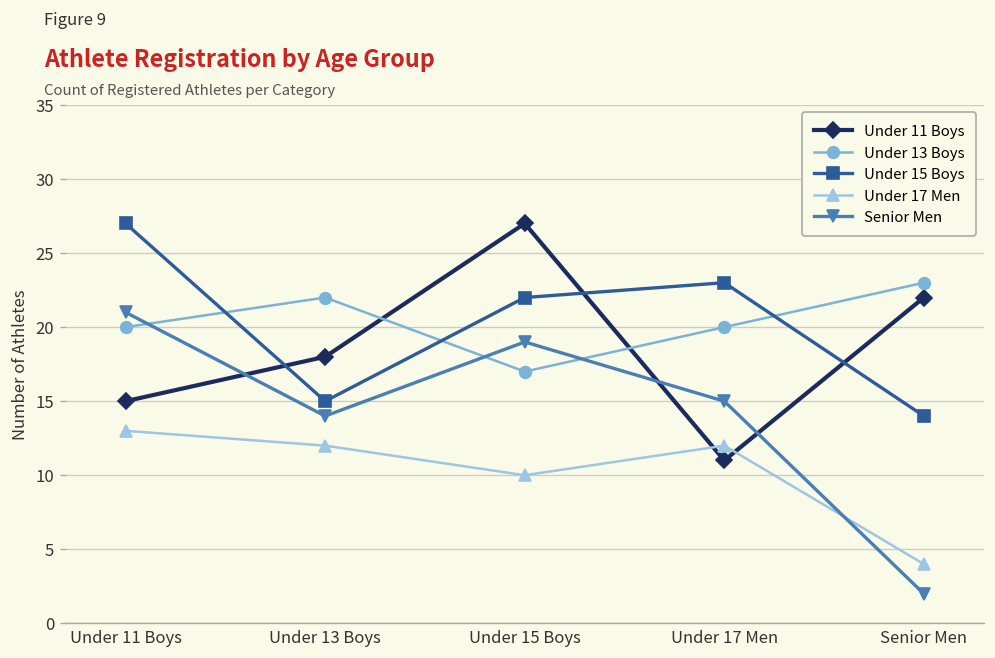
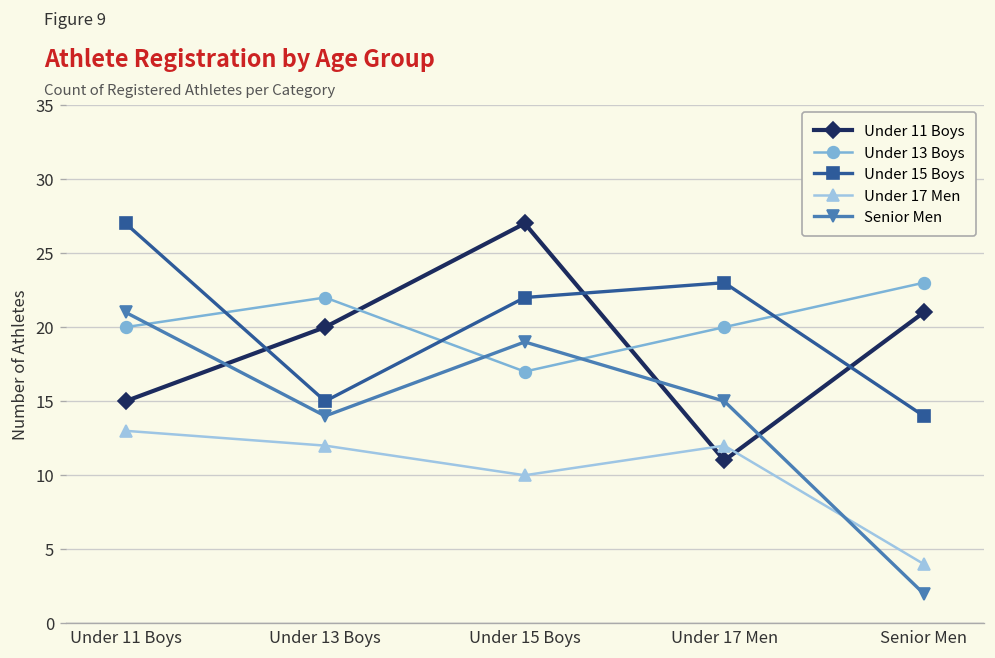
Under 11 Boys, Under 13 Boys: 18 -> 20
Under 11 Boys, Senior Men: 22 -> 21
